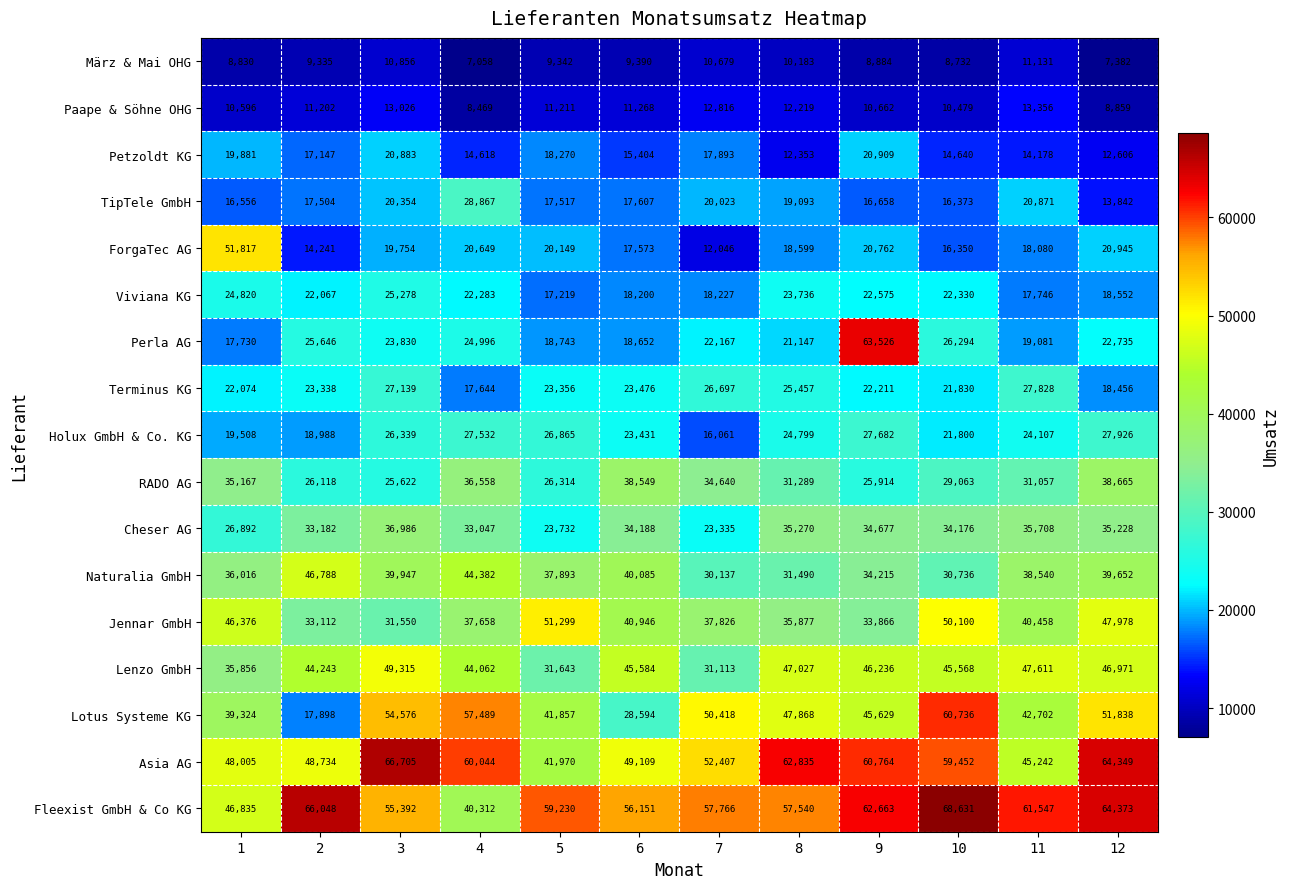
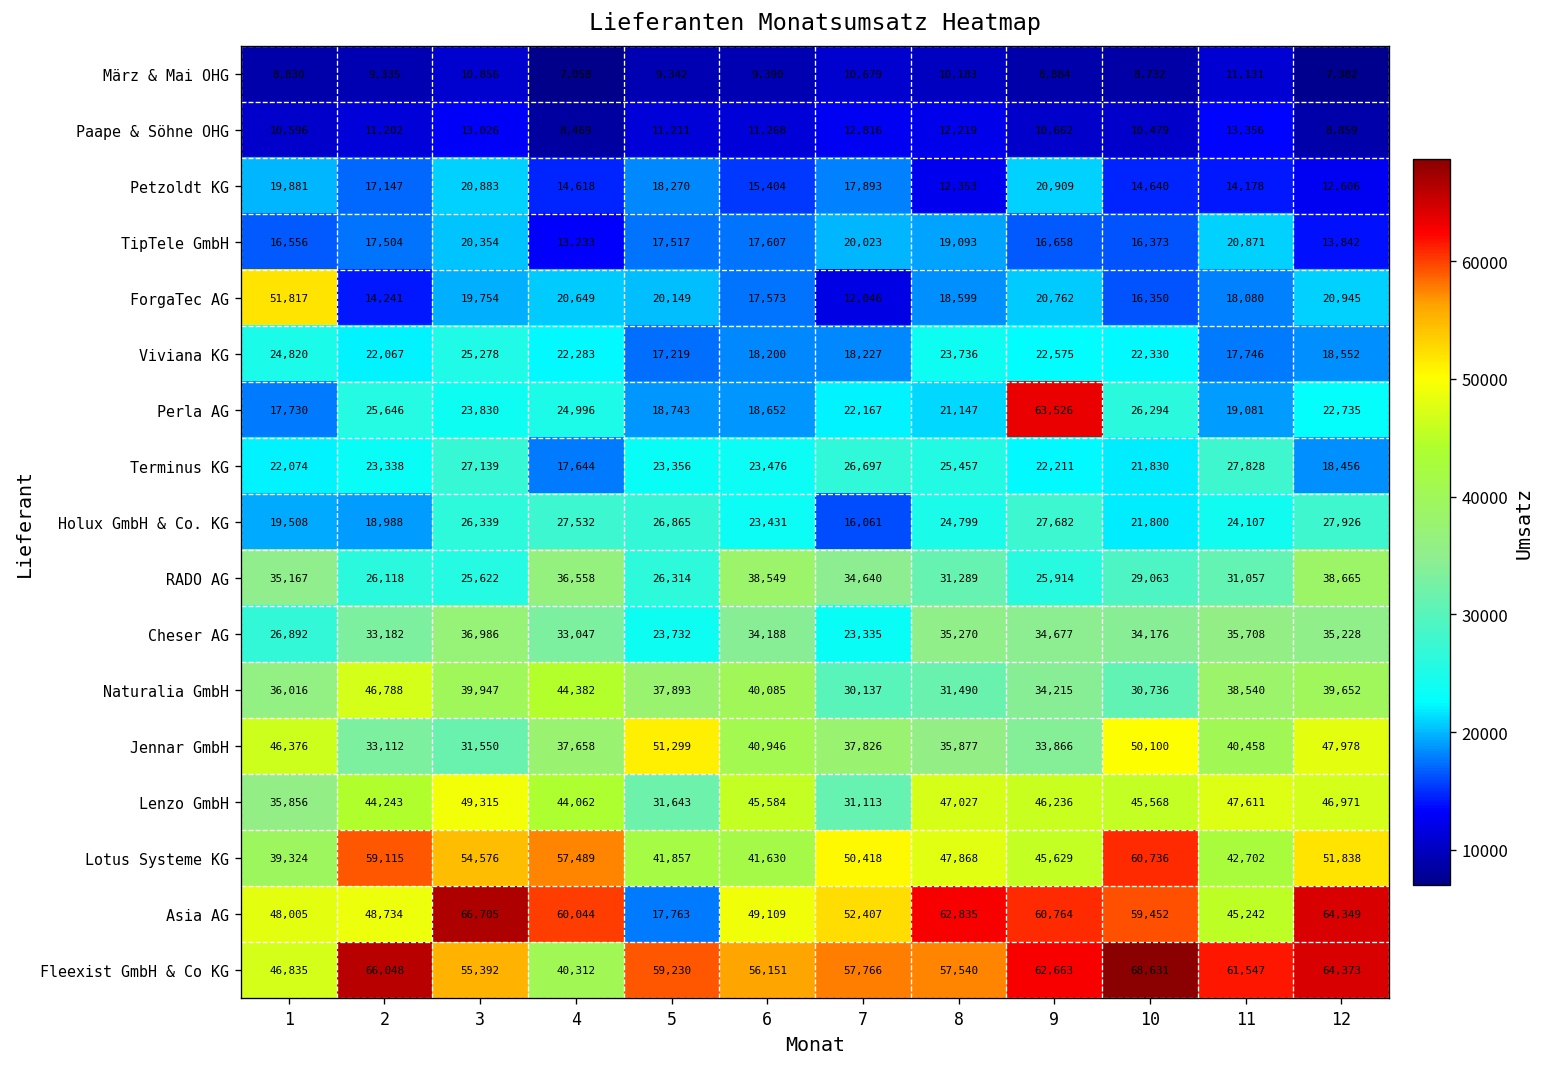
TipTele GmbH, 4: 28,867 -> 13,233
Lotus Systeme KG, 2: 17,898 -> 59,115
Lotus Systeme KG, 6: 28,594 -> 41,630
Asia AG, 5: 41,970 -> 17,763
